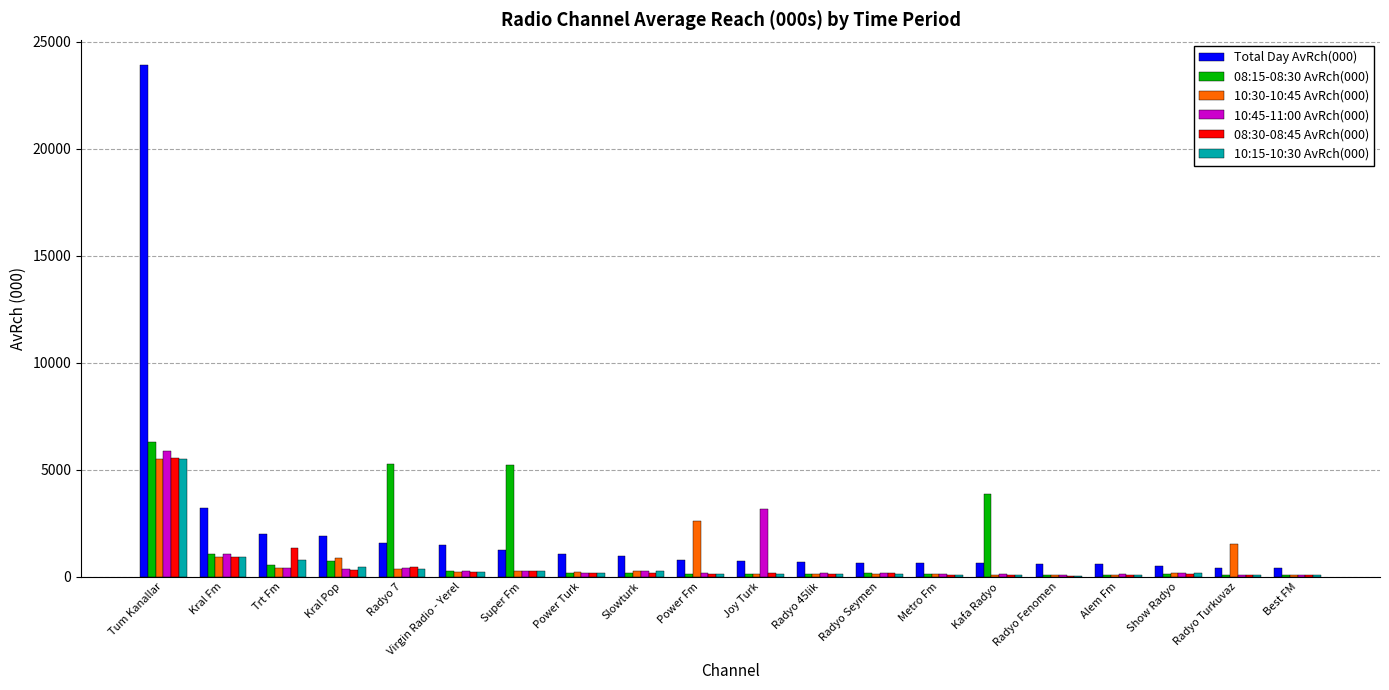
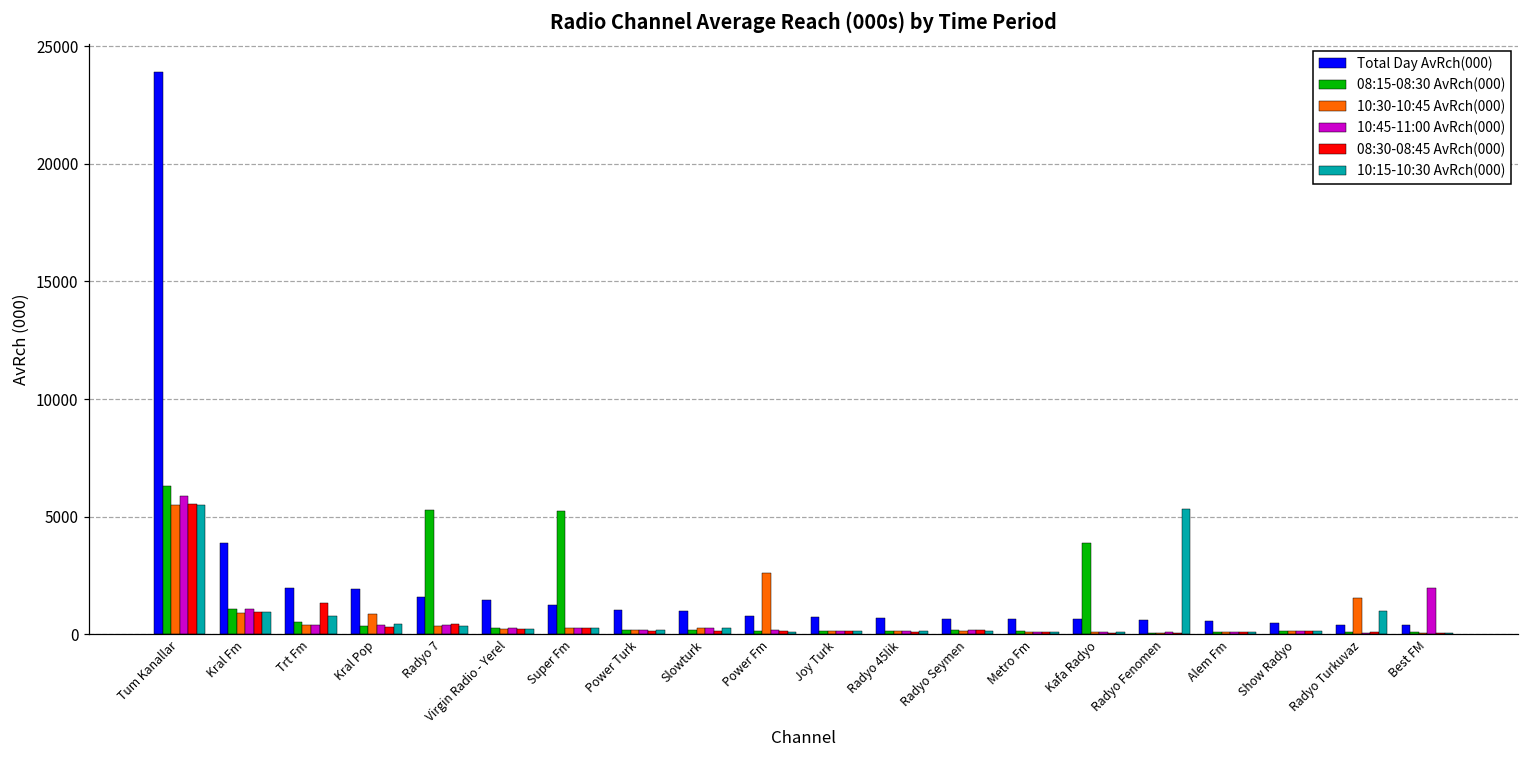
Total Day AvRch(000), Kral Fm: 3200 -> 3900
08:15-08:30 AvRch(000), Kral Pop: 800 -> 400
10:45-11:00 AvRch(000), Joy Turk: 3200 -> 100
10:15-10:30 AvRch(000), Radyo Fenomen: 100 -> 5300
10:15-10:30 AvRch(000), Radyo Turkuvaz: 100 -> 1000
10:45-11:00 AvRch(000), Best FM: 100 -> 2000
